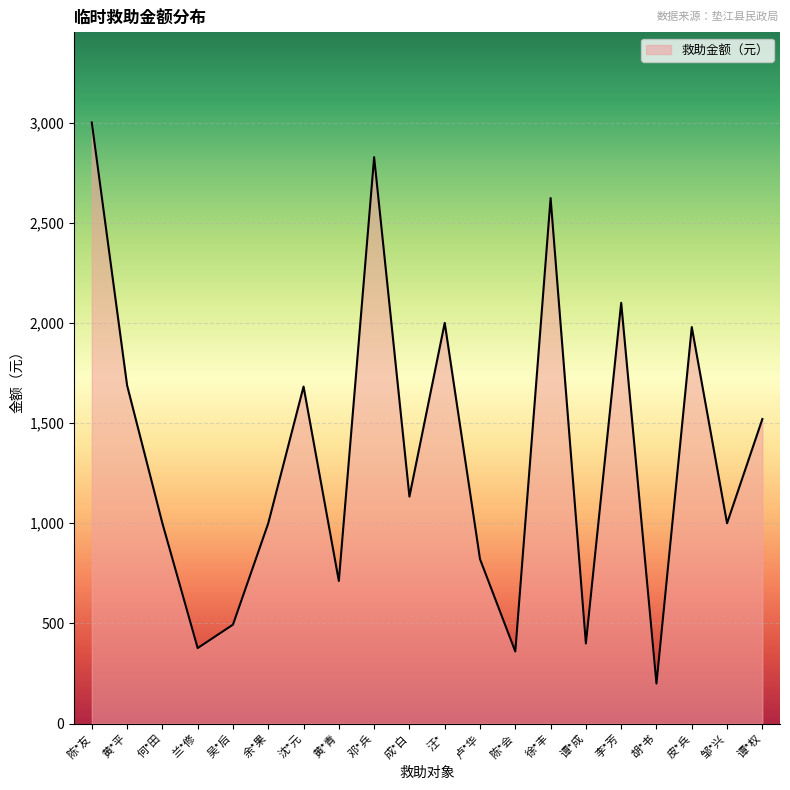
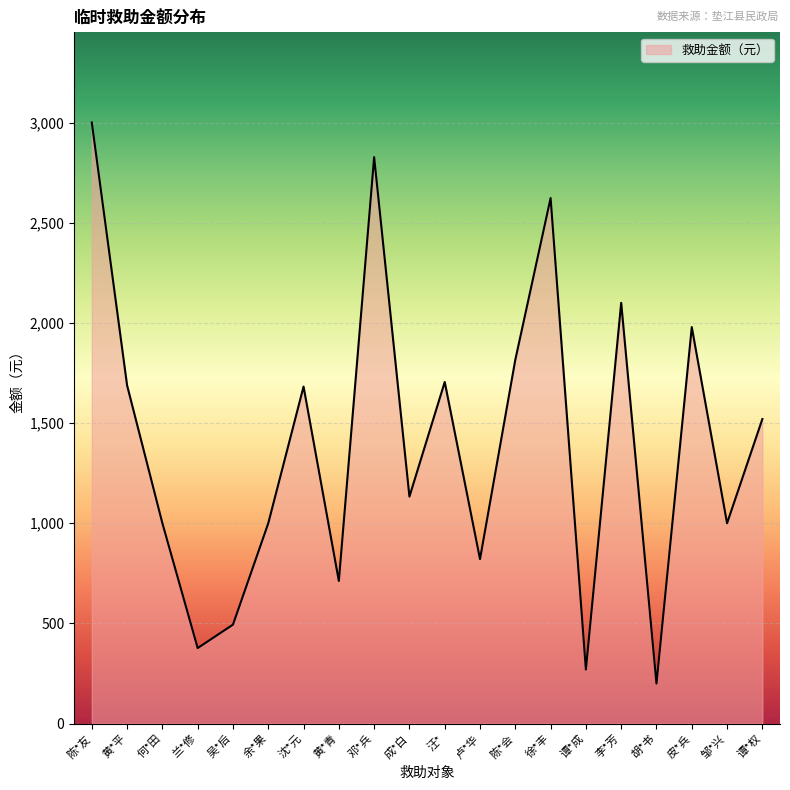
汪*: 2,000 -> 1,710
陈*会: 360 -> 1,820
谭*成: 400 -> 270
